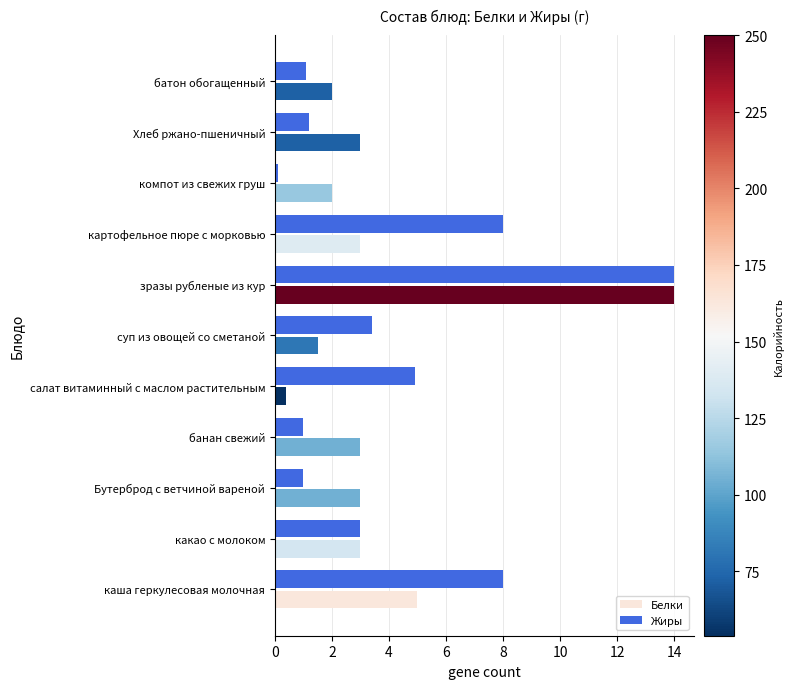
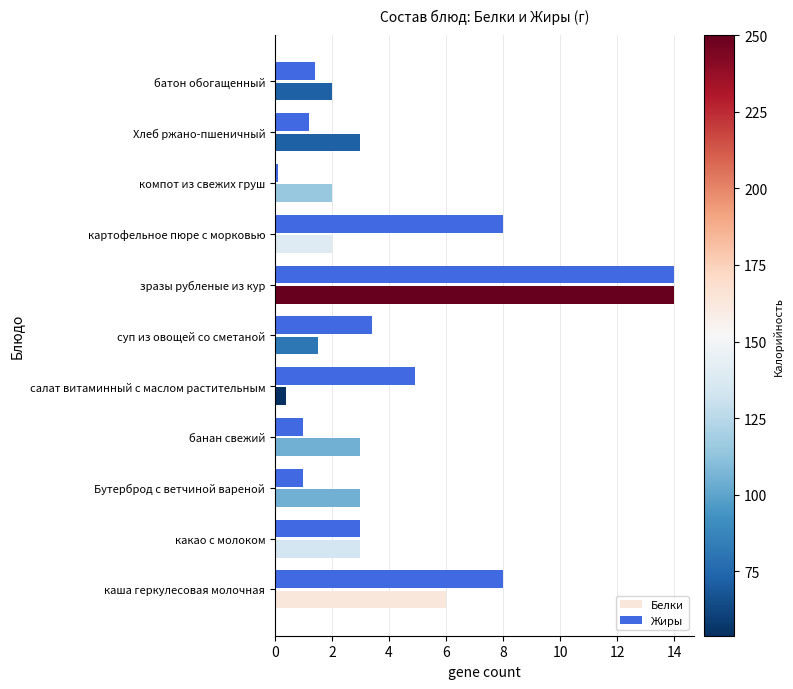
Жиры, батон обогащенный: 1.1 -> 1.4
Белки, картофельное пюре с морковью: 3 -> 2
Белки, каша геркулесовая молочная: 5 -> 6
